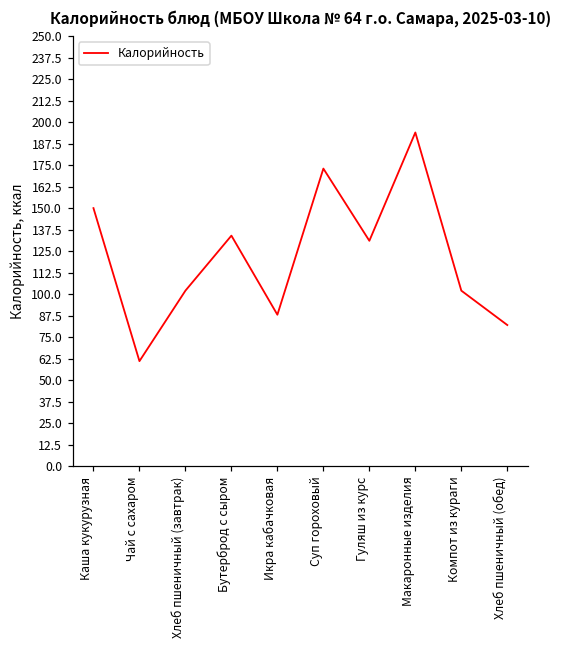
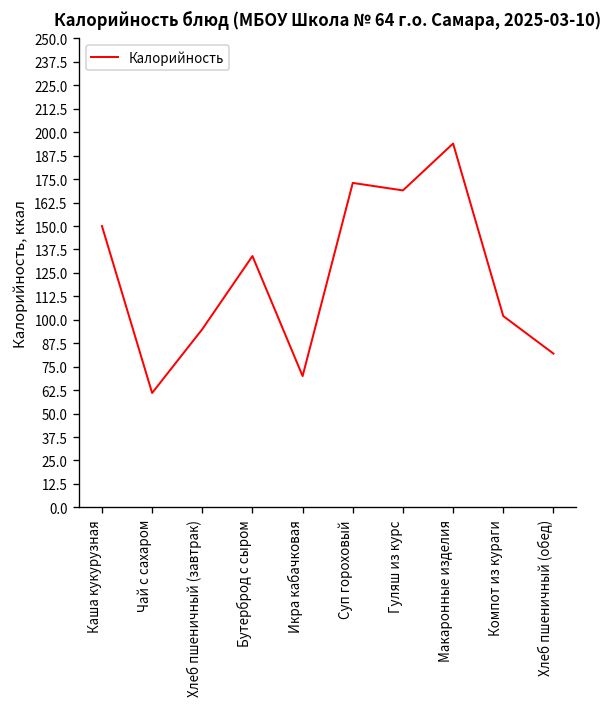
Хлеб пшеничный (завтрак): 102 -> 95
Икра кабачковая: 88 -> 70
Гуляш из курс: 131 -> 169
